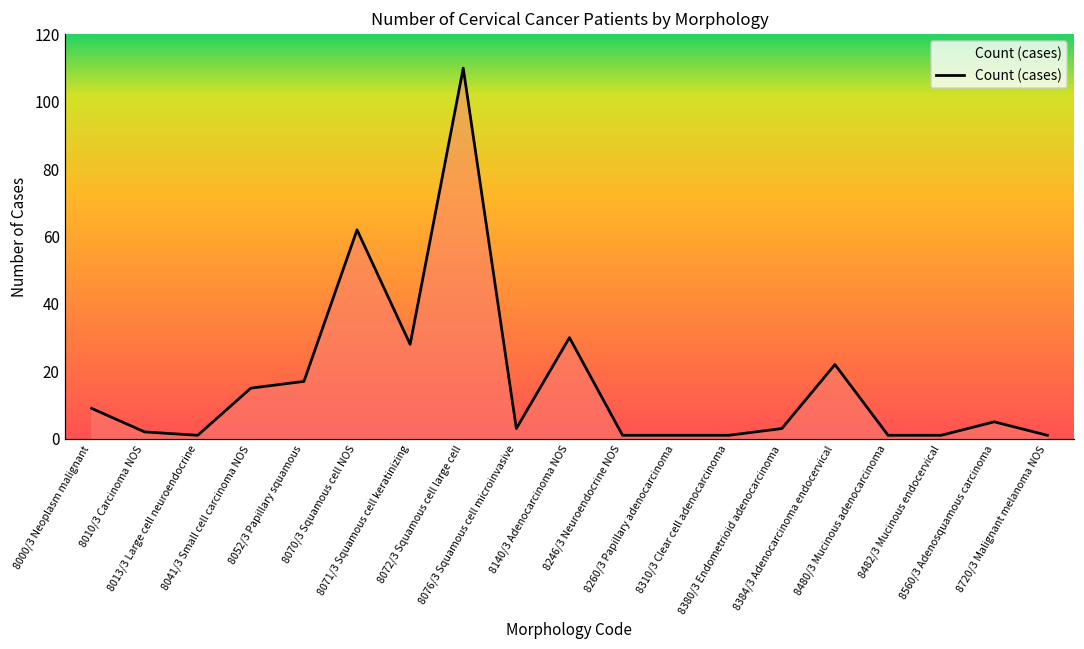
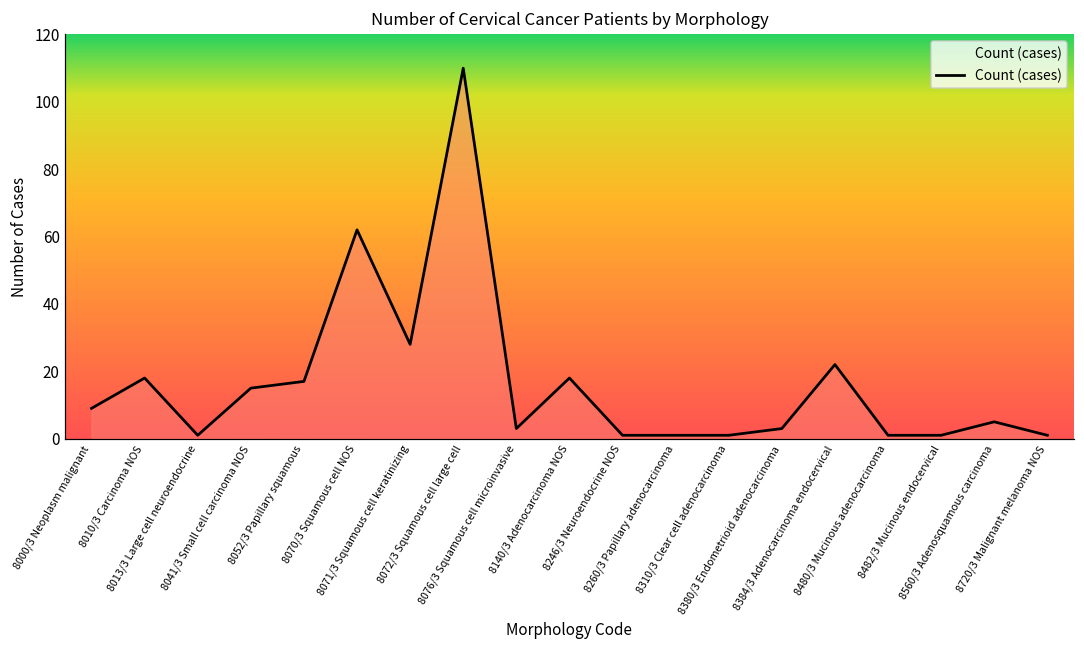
8010/3 Carcinoma NOS: 2 -> 18
8140/3 Adenocarcinoma NOS: 30 -> 18
